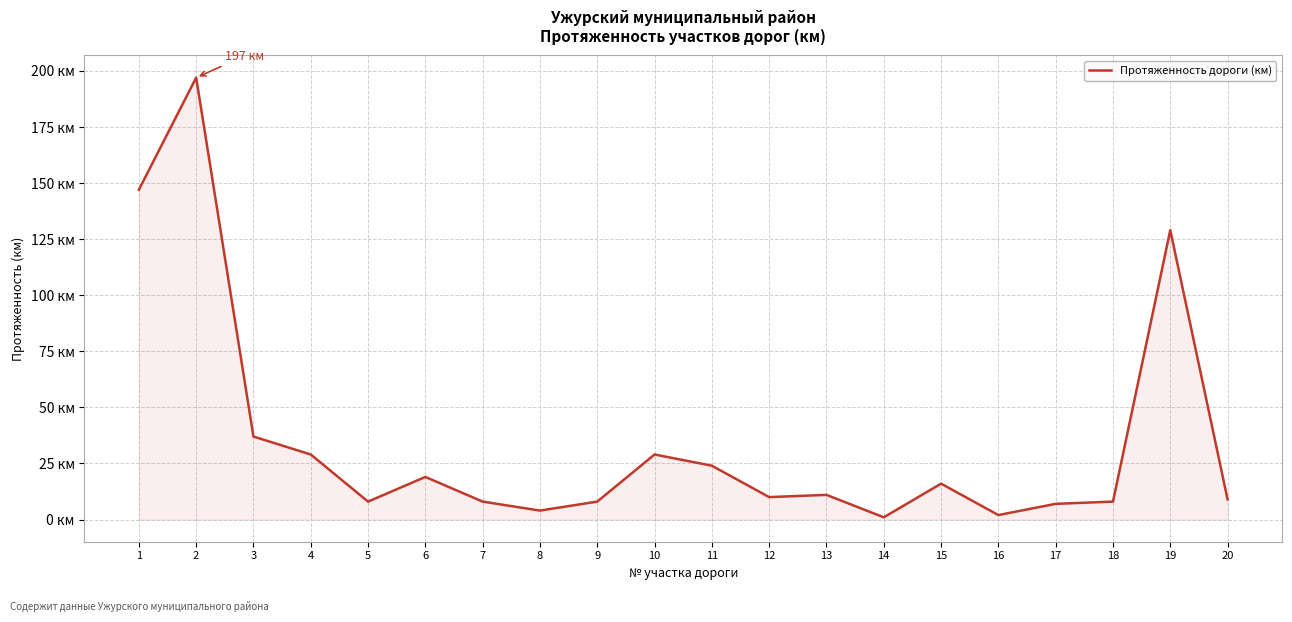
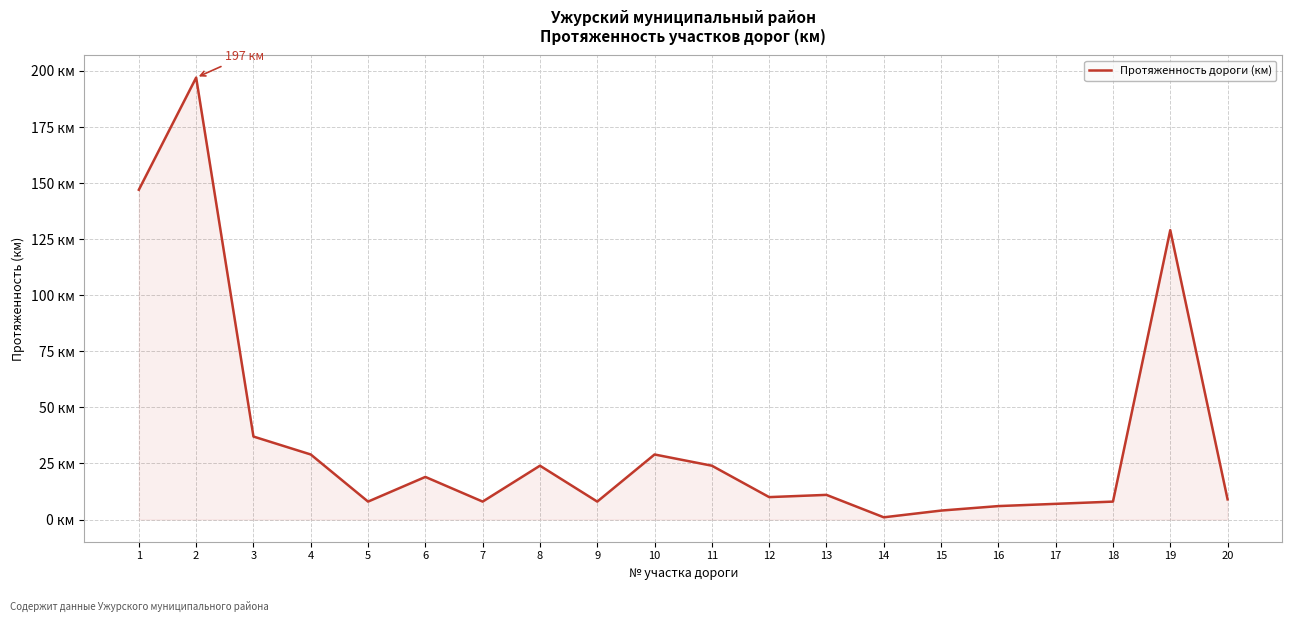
8: 4 км -> 24 км
15: 16 км -> 4 км
16: 2 км -> 6 км
